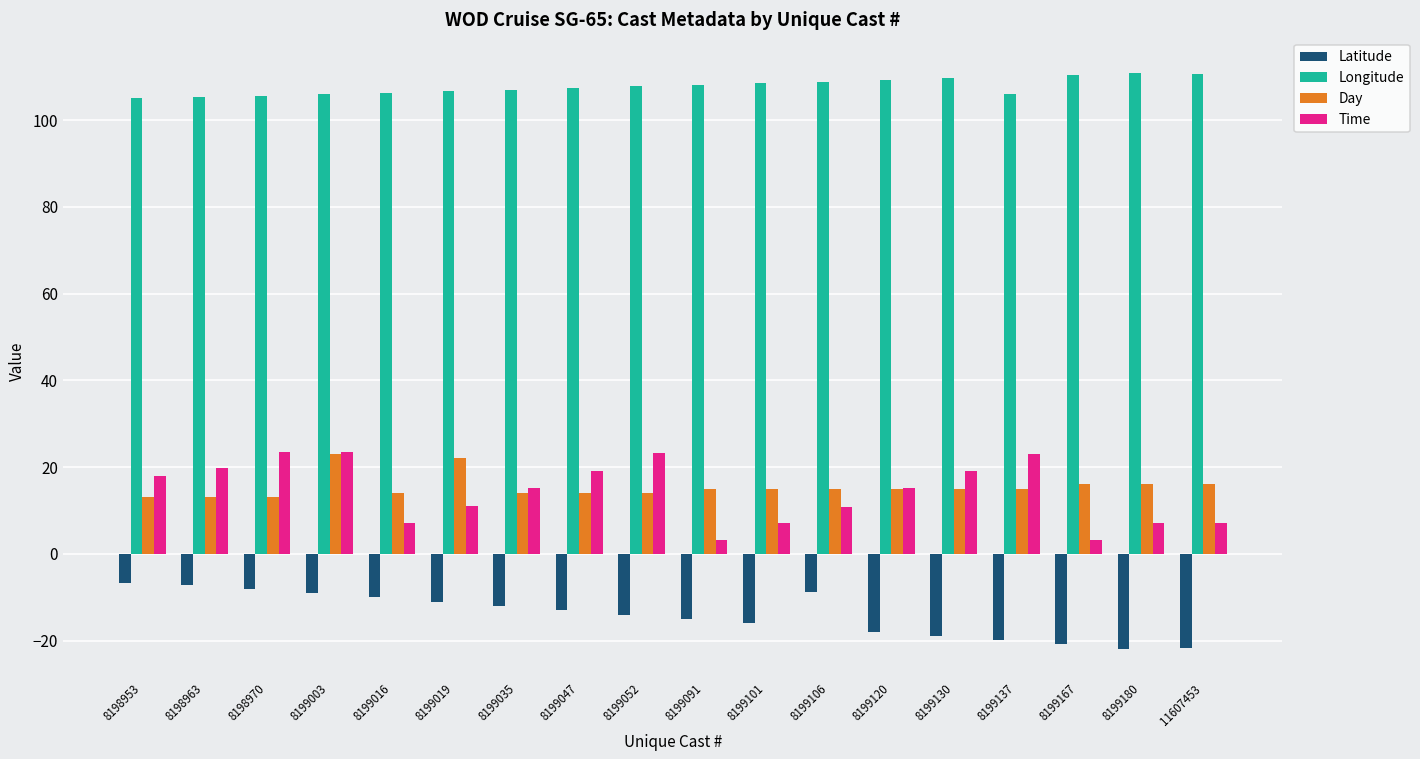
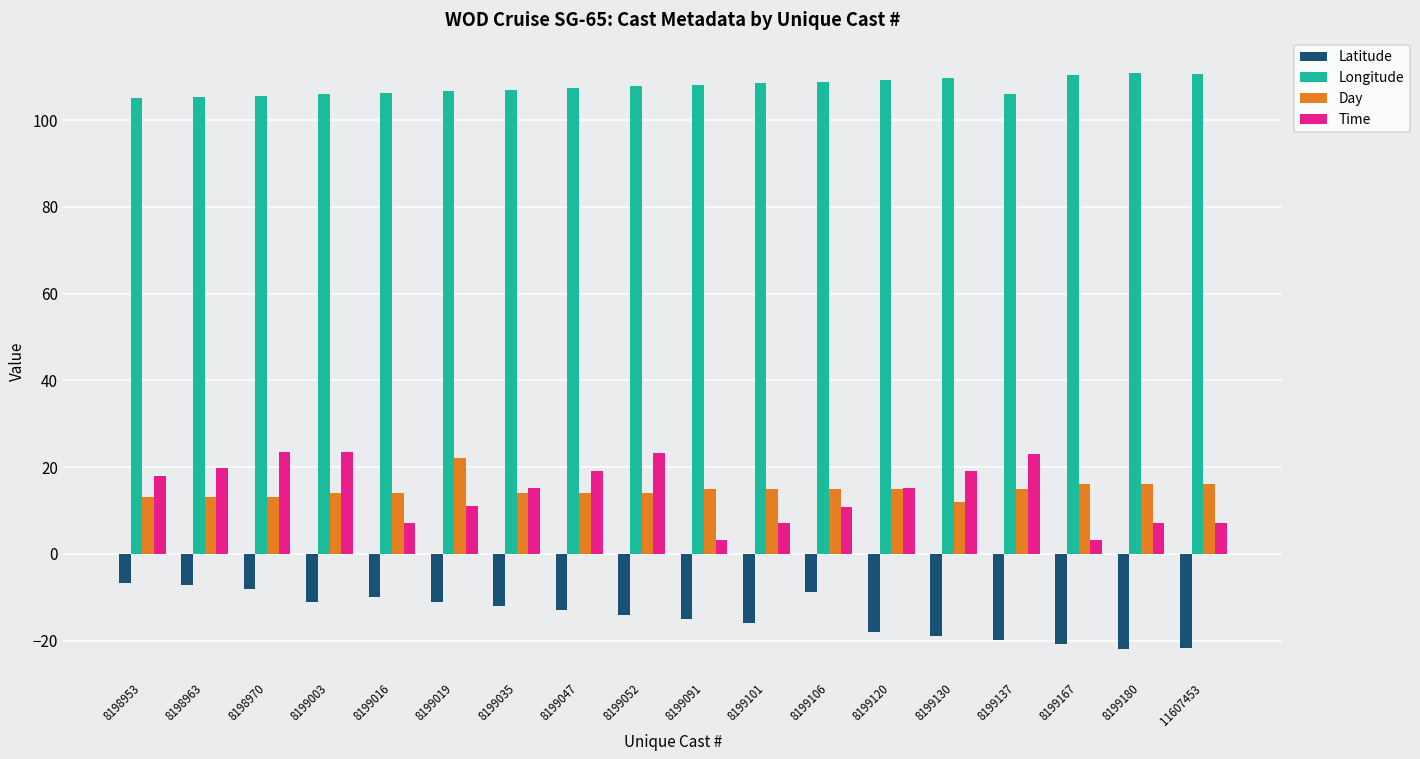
Latitude, 8199003: -9 -> -11
Day, 8199003: 23 -> 14
Day, 8199130: 15 -> 12
